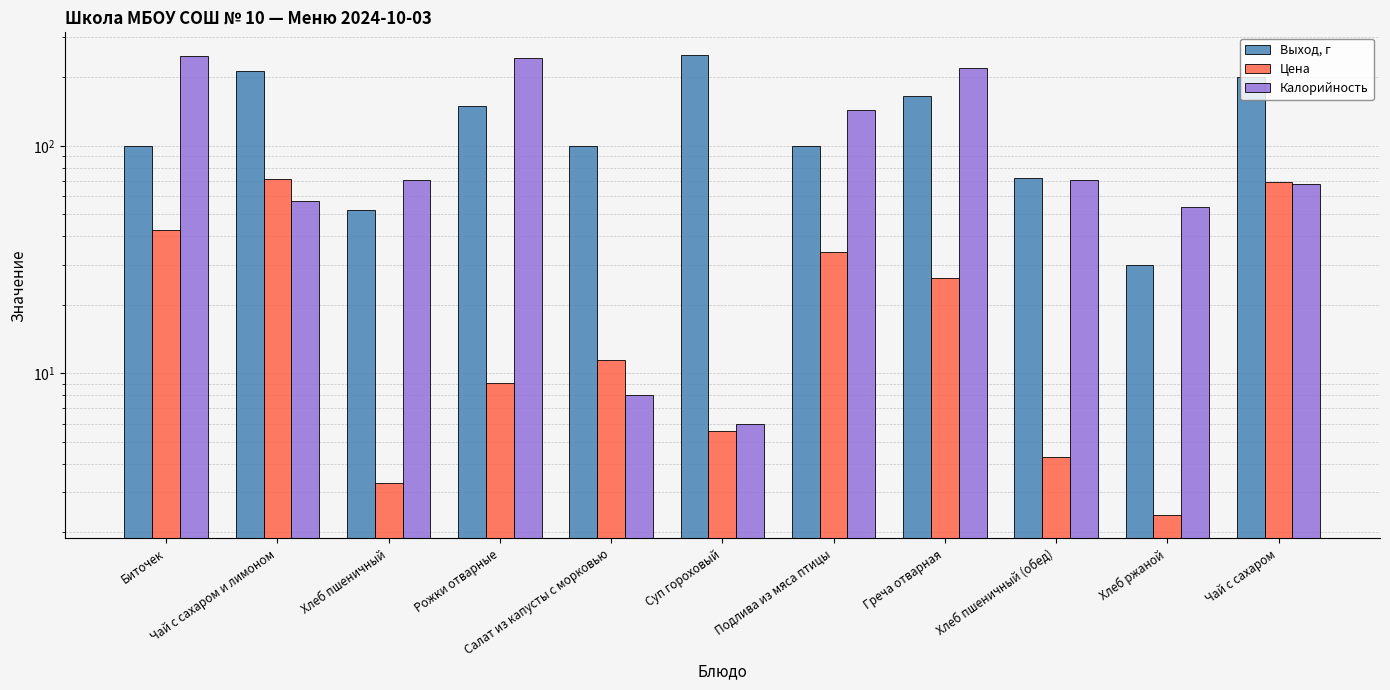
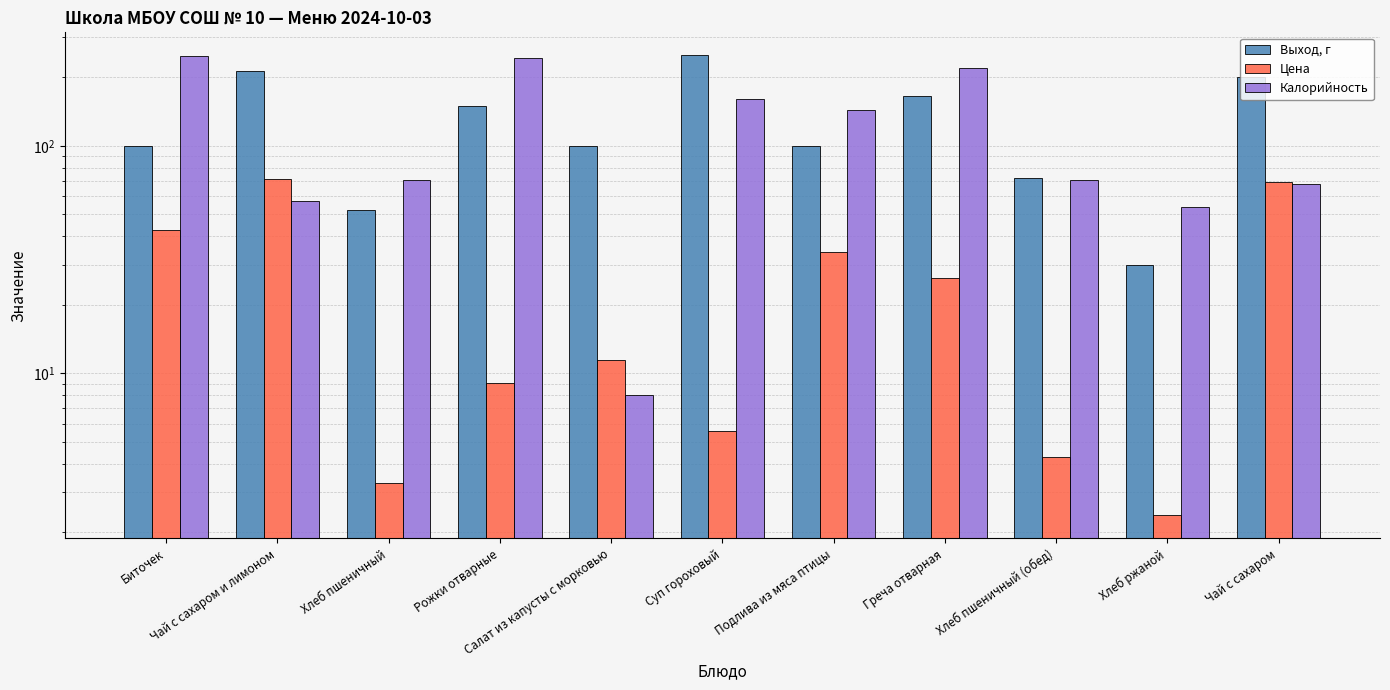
Калорийность, Суп гороховый: 6 -> 160
